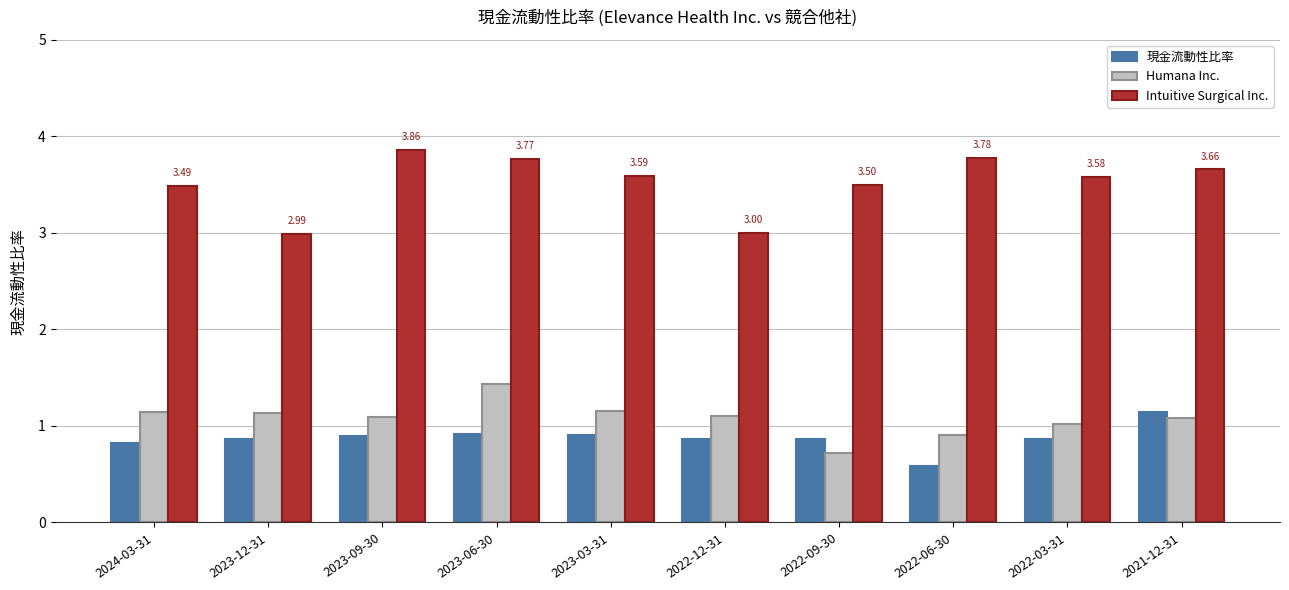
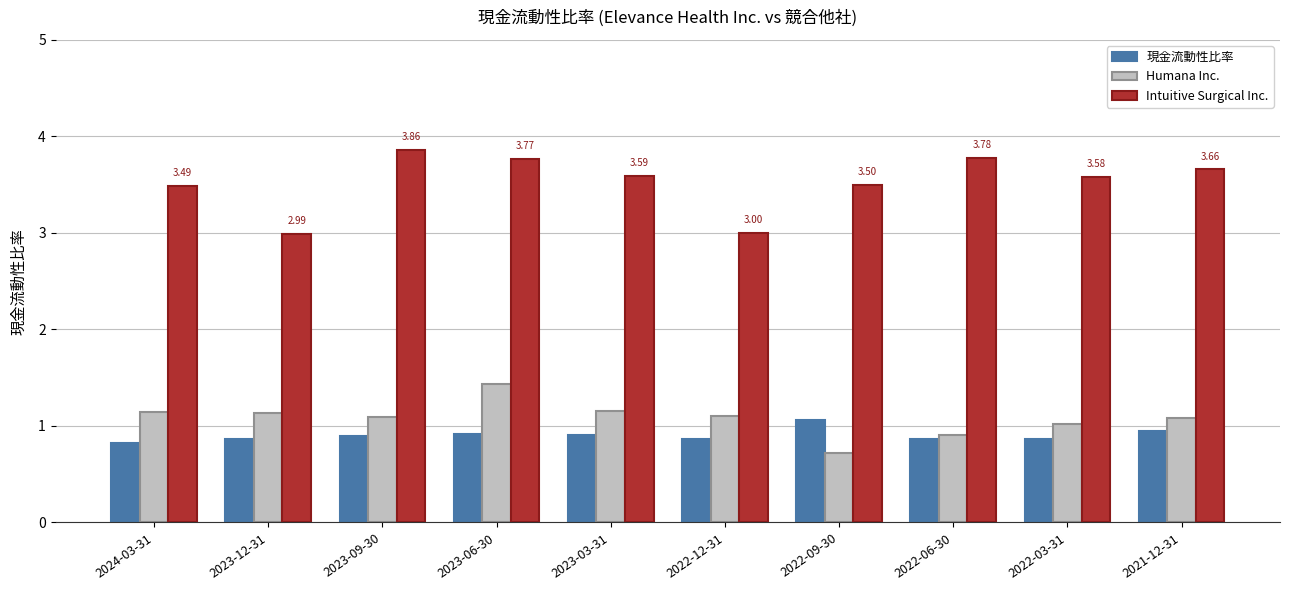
現金流動性比率, 2022-09-30: 0.9 -> 1.1
現金流動性比率, 2022-06-30: 0.6 -> 0.9
現金流動性比率, 2021-12-31: 1.1 -> 1.0
